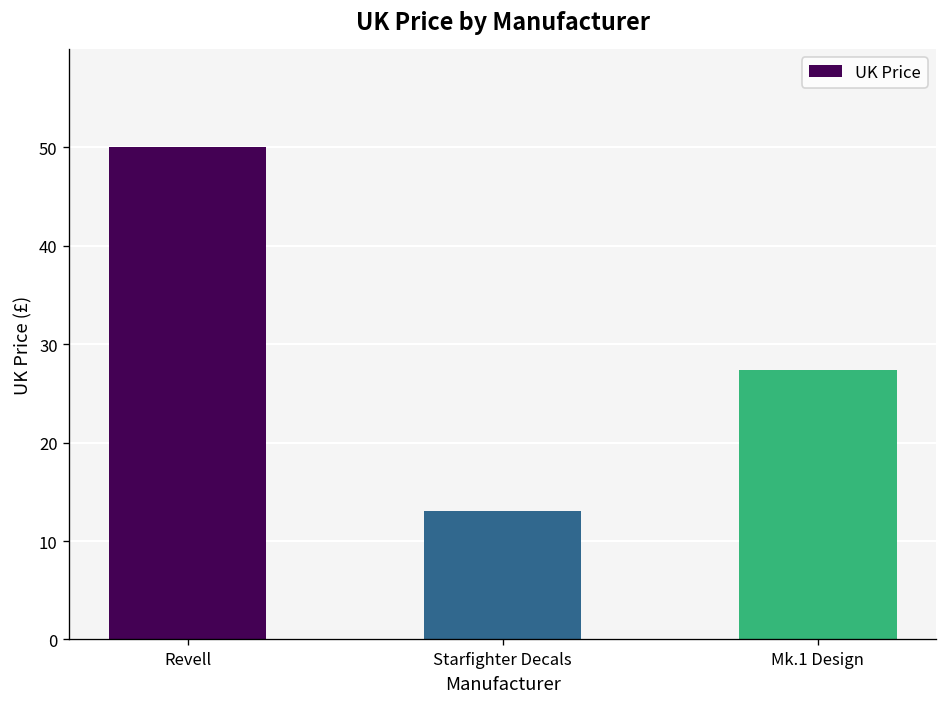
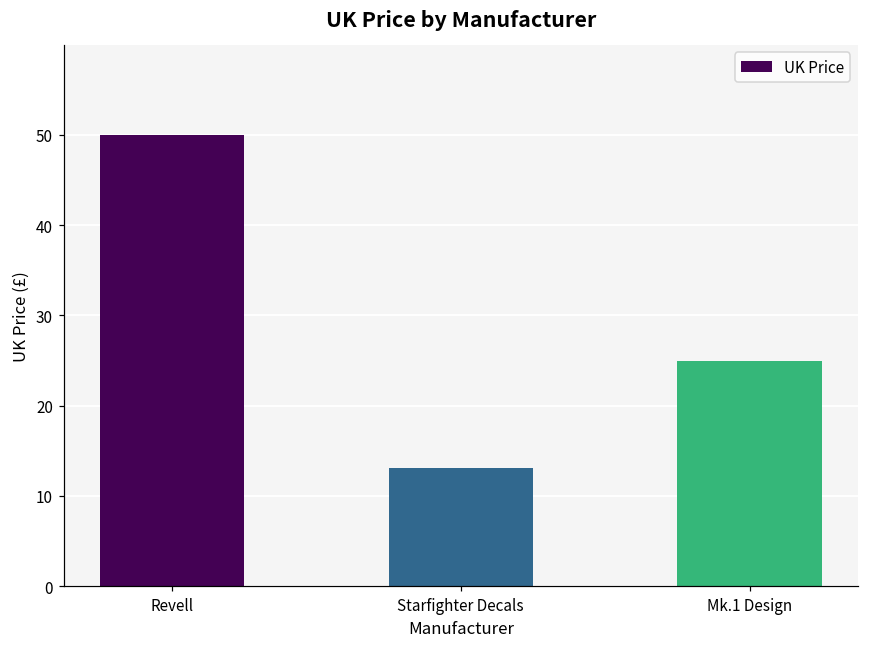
Mk.1 Design: 27 -> 25
